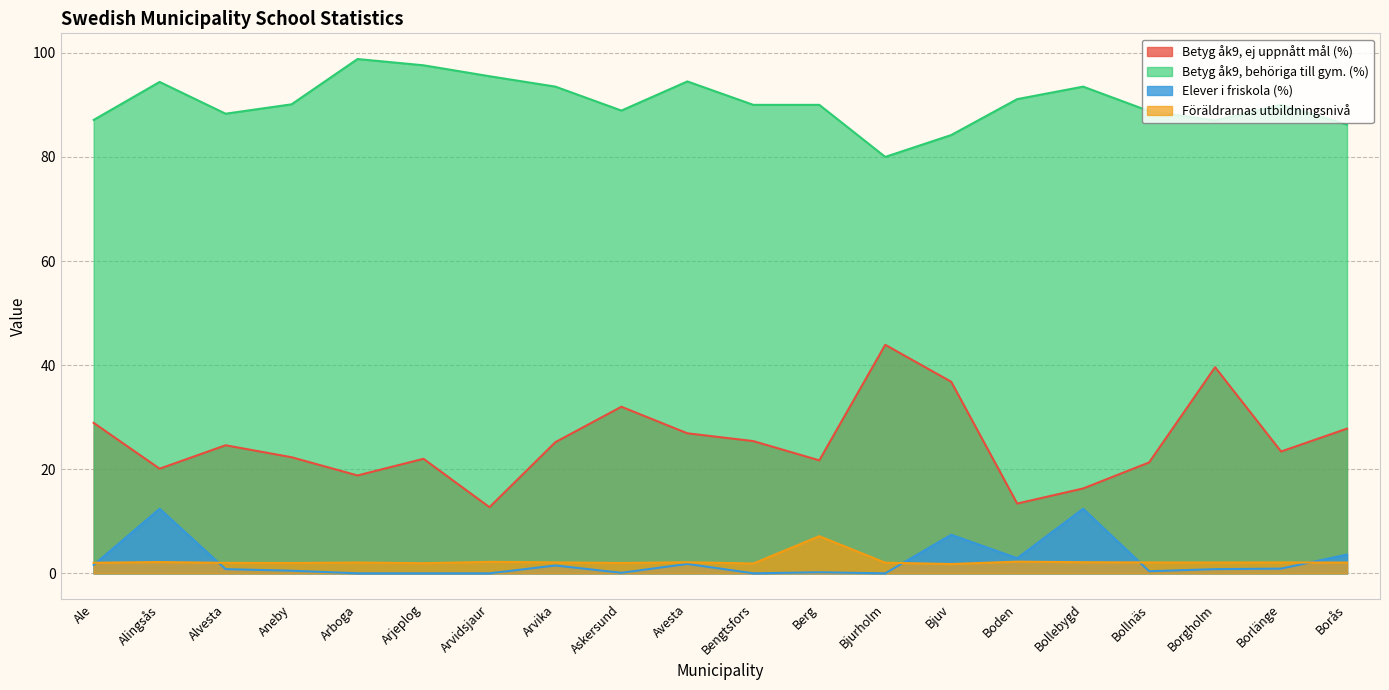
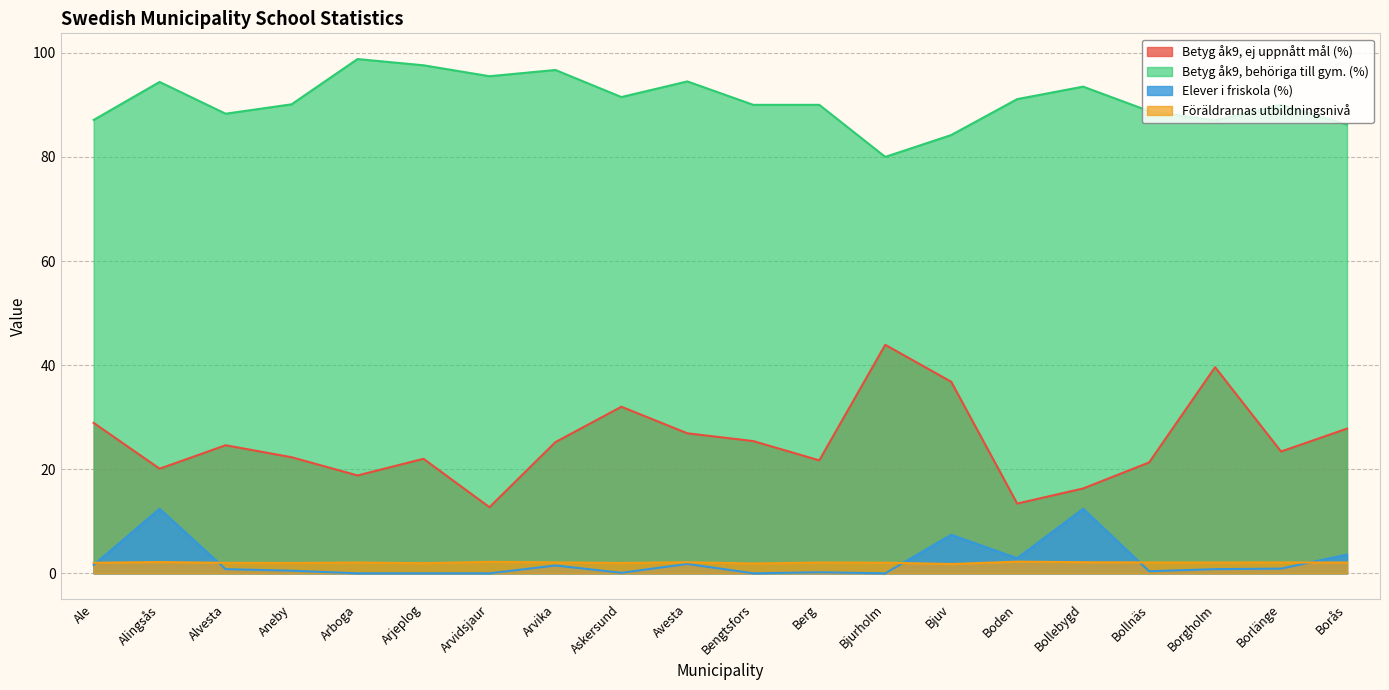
Betyg åk9, behöriga till gym. (%), Arvika: 94 -> 97
Betyg åk9, behöriga till gym. (%), Askersund: 89 -> 92
Föräldrarnas utbildningsnivå, Berg: 7 -> 2
